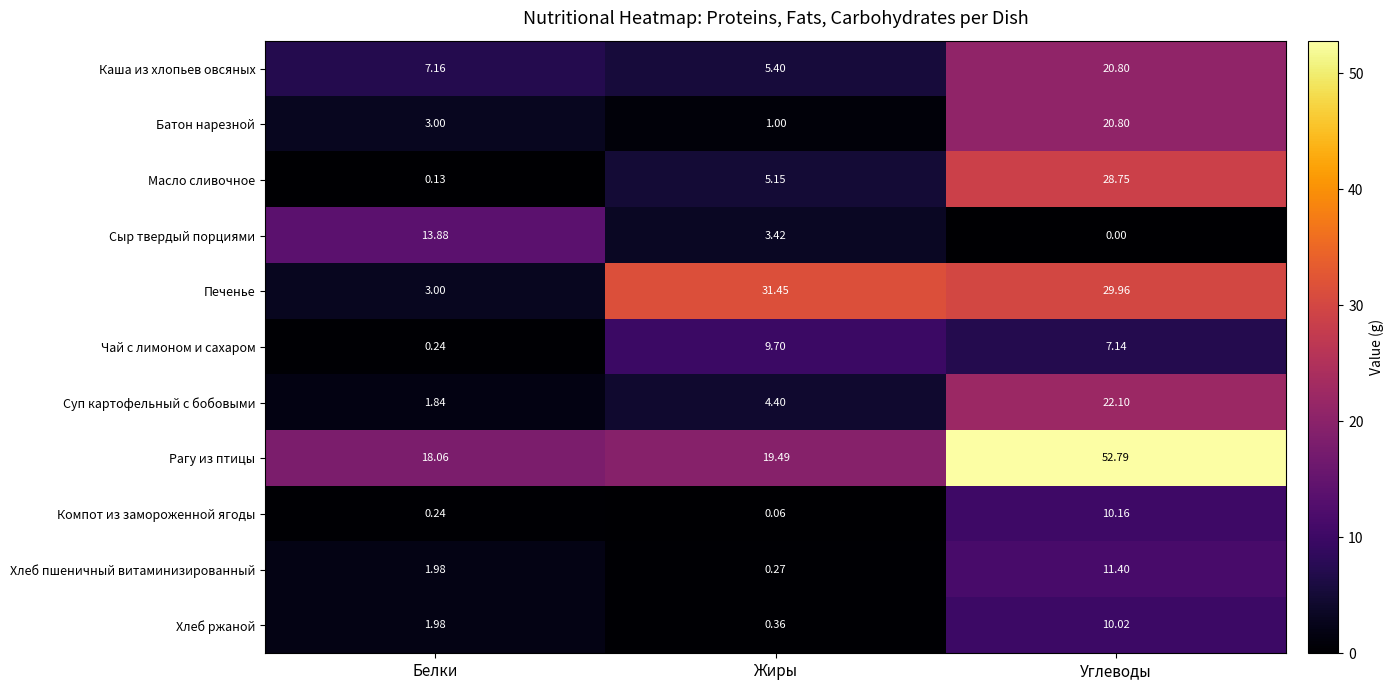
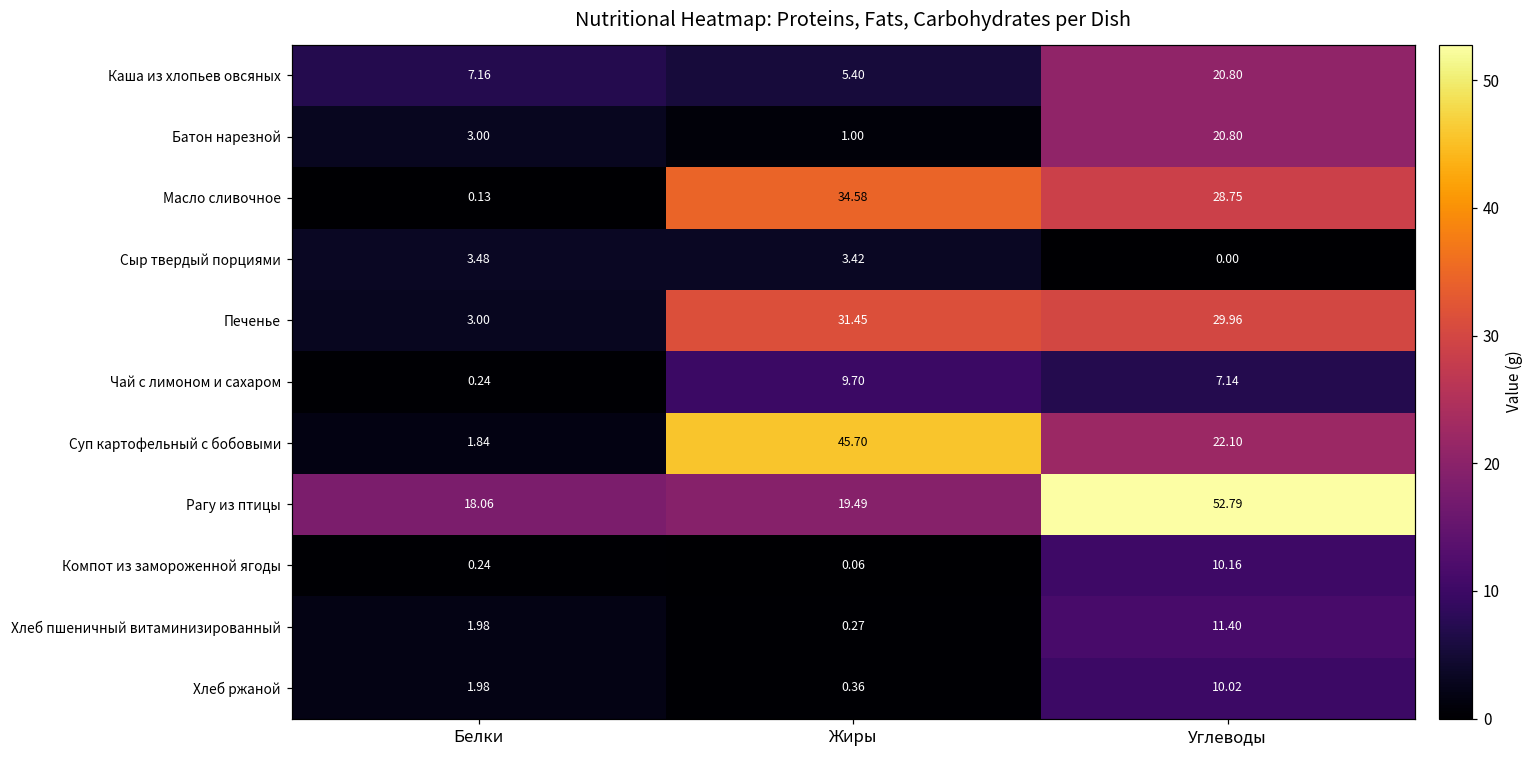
Масло сливочное, Жиры: 5.15 -> 34.58
Сыр твердый порциями, Белки: 13.88 -> 3.48
Суп картофельный с бобовыми, Жиры: 4.40 -> 45.70
